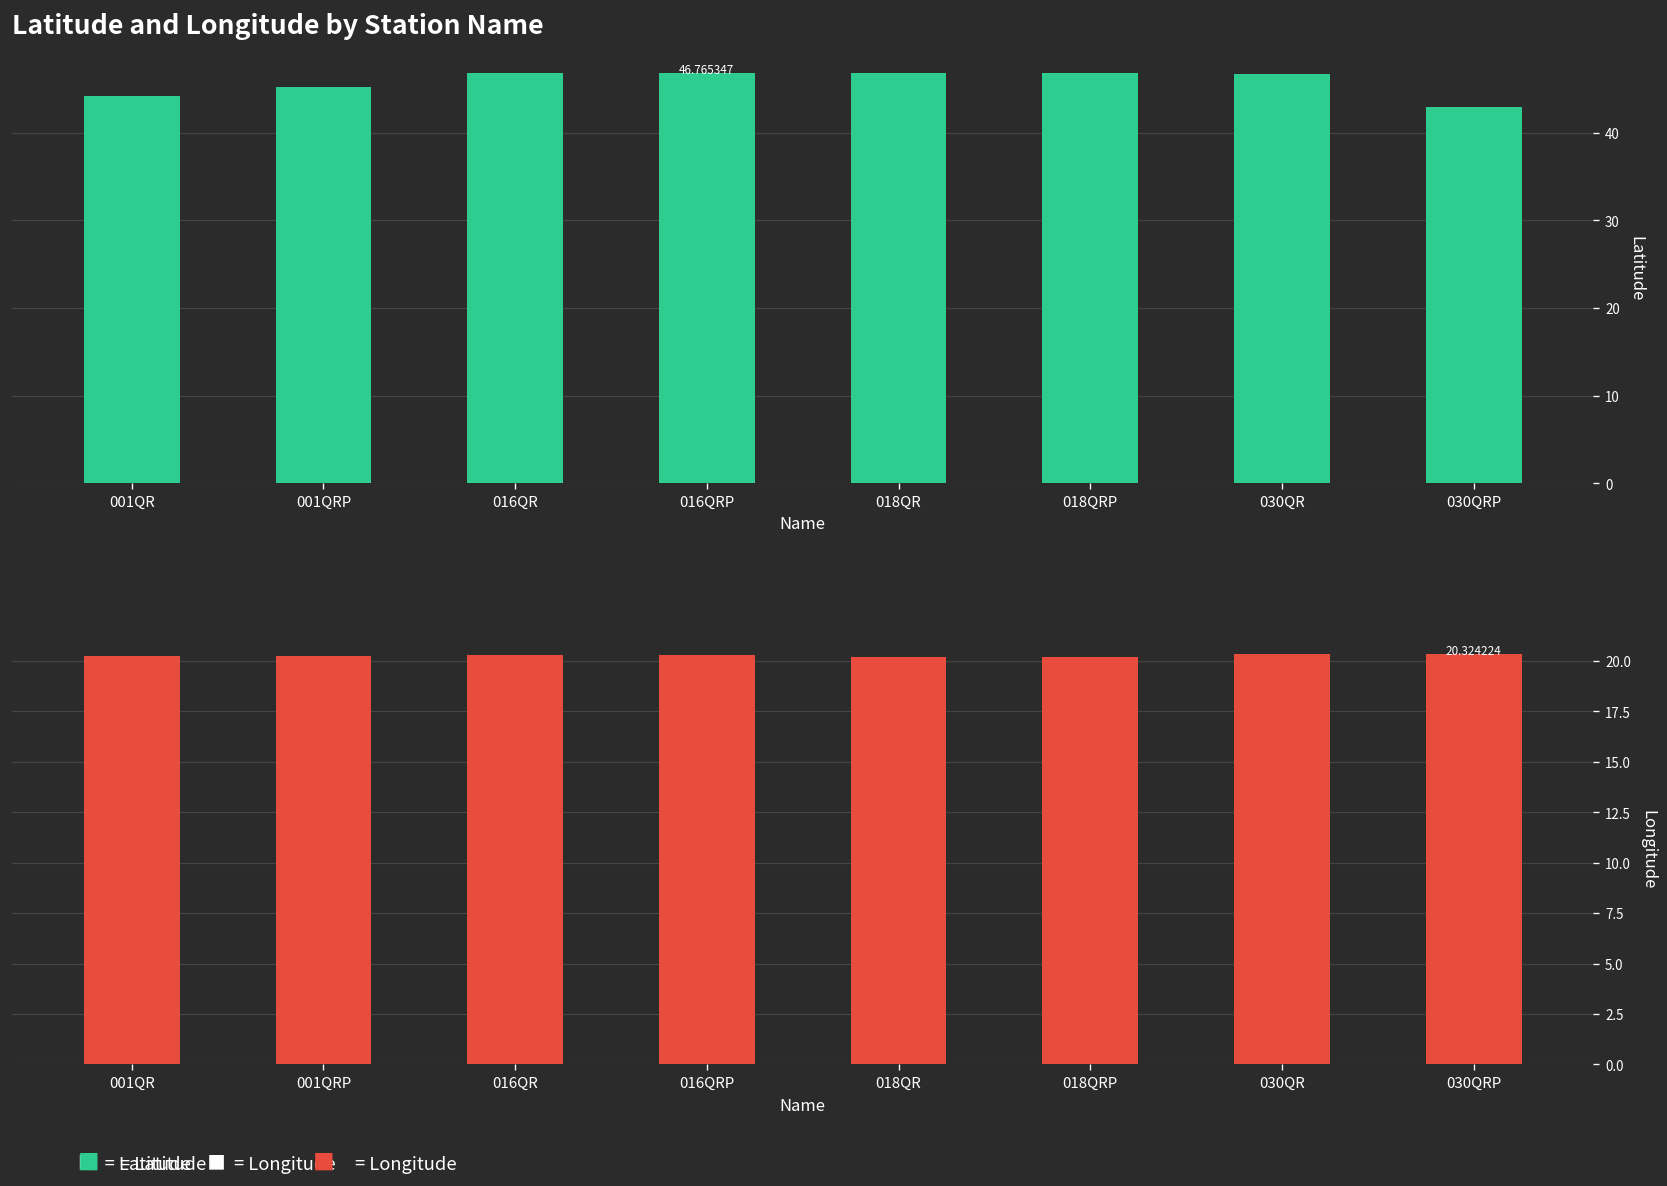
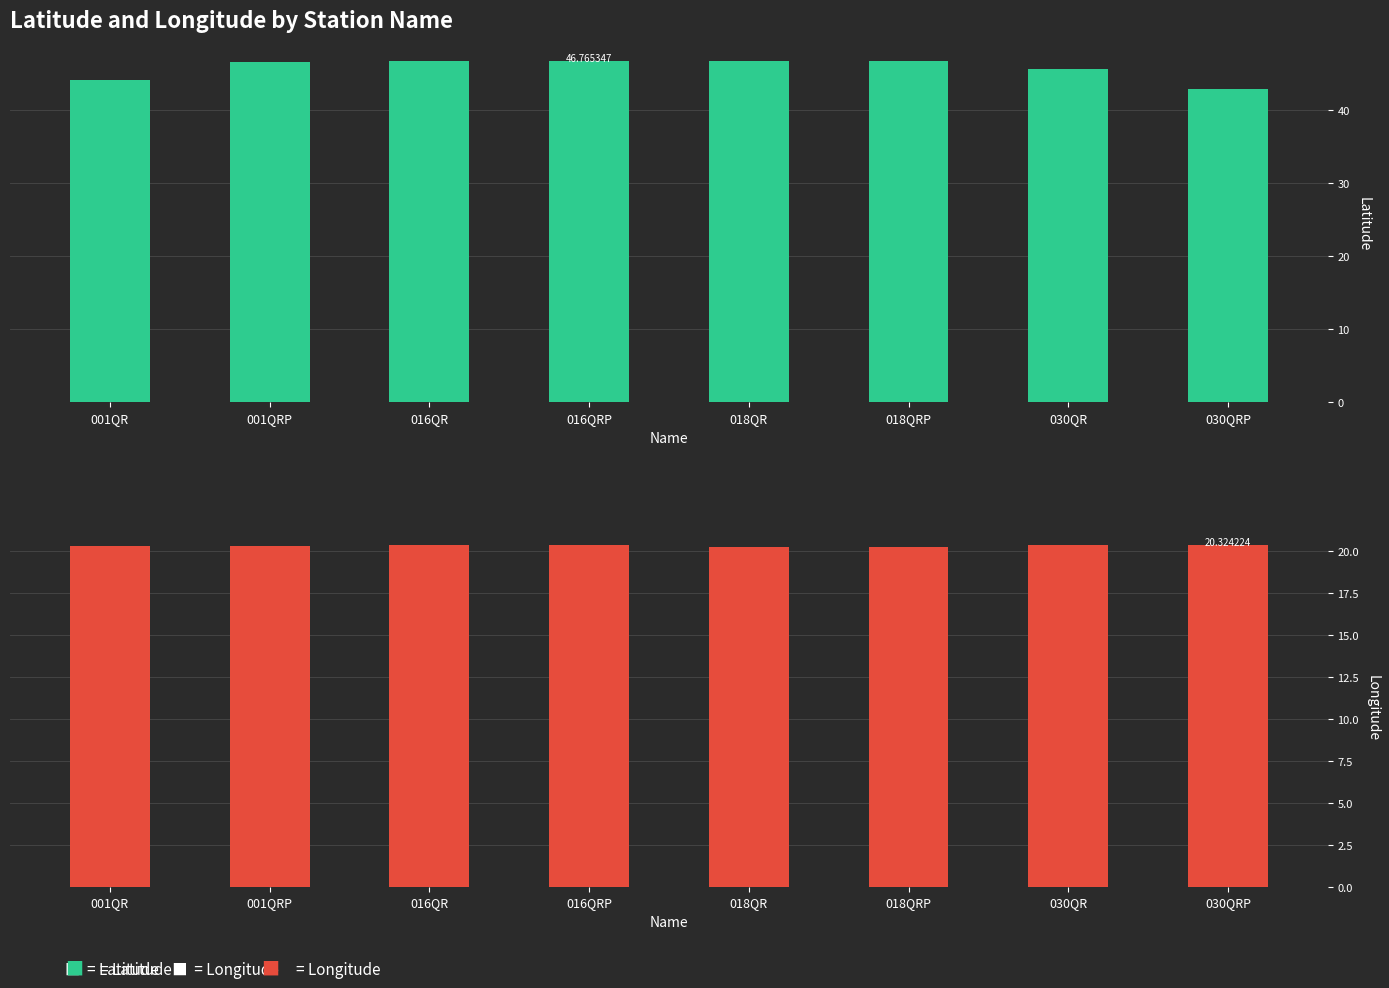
Latitude and Longitude by Station Name, 001QRP: 45 -> 47
Latitude and Longitude by Station Name, 030QR: 47 -> 46
